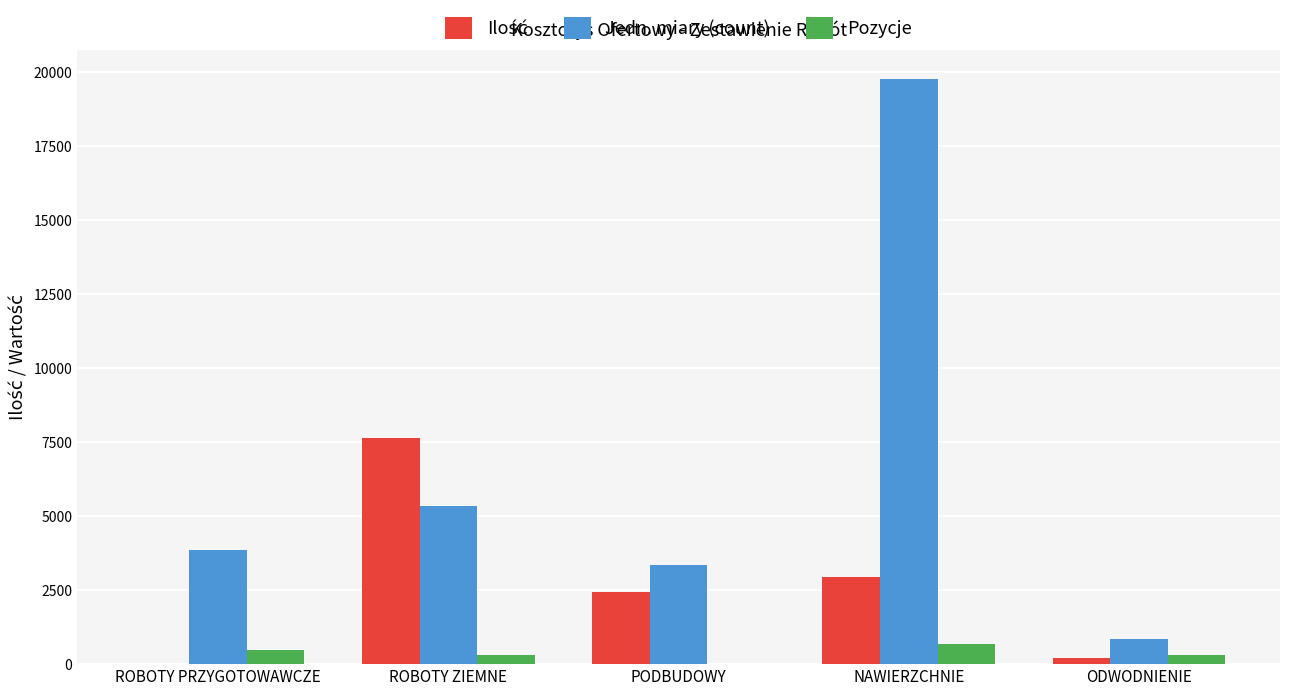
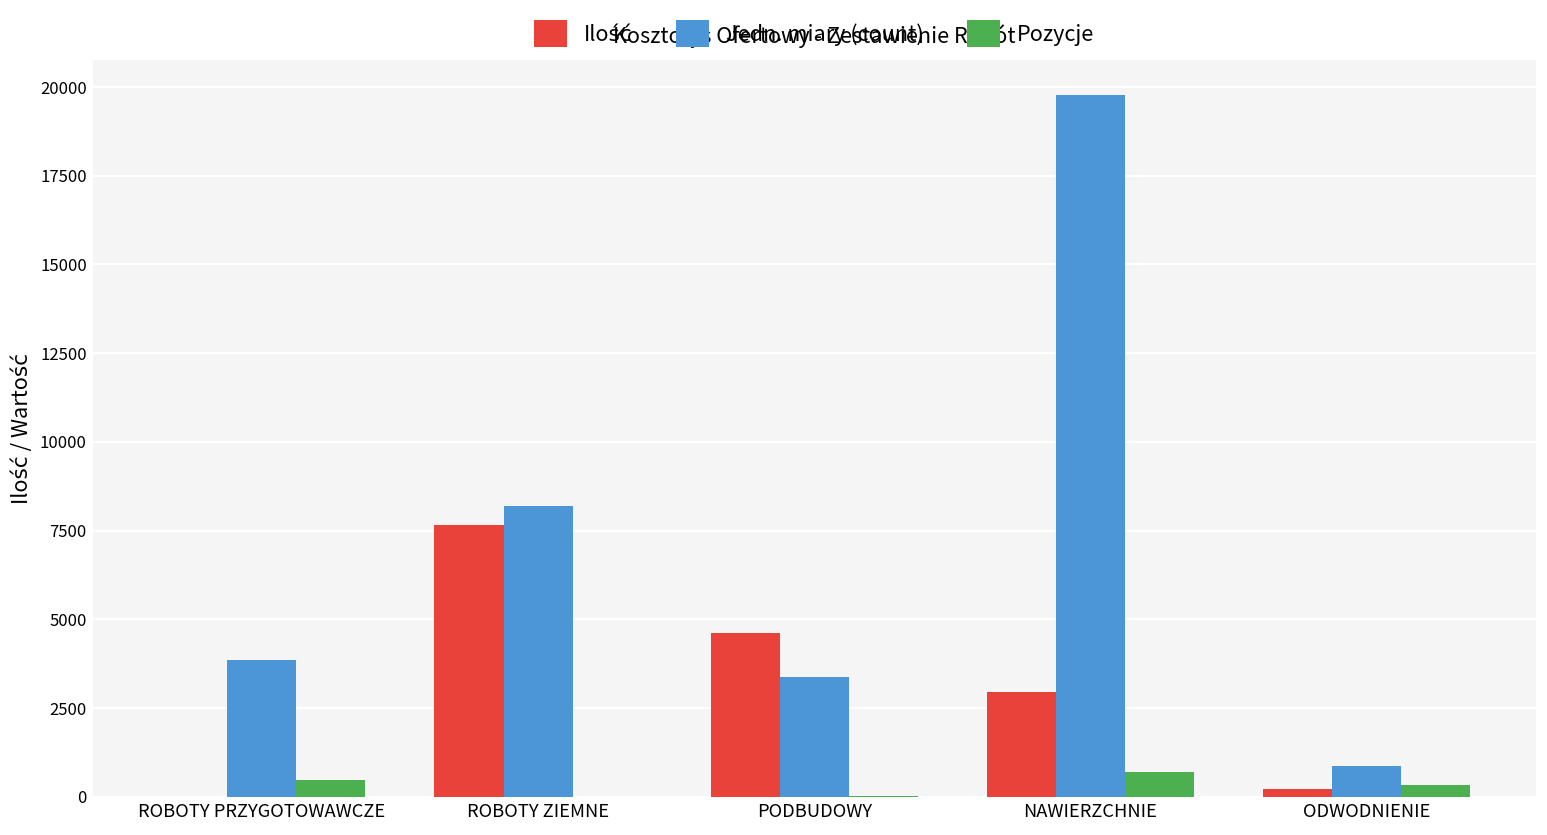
Jedn. miary (count), ROBOTY ZIEMNE: 5300 -> 8200
Pozycje, ROBOTY ZIEMNE: 300 -> 0
Ilość, PODBUDOWY: 2400 -> 4600
